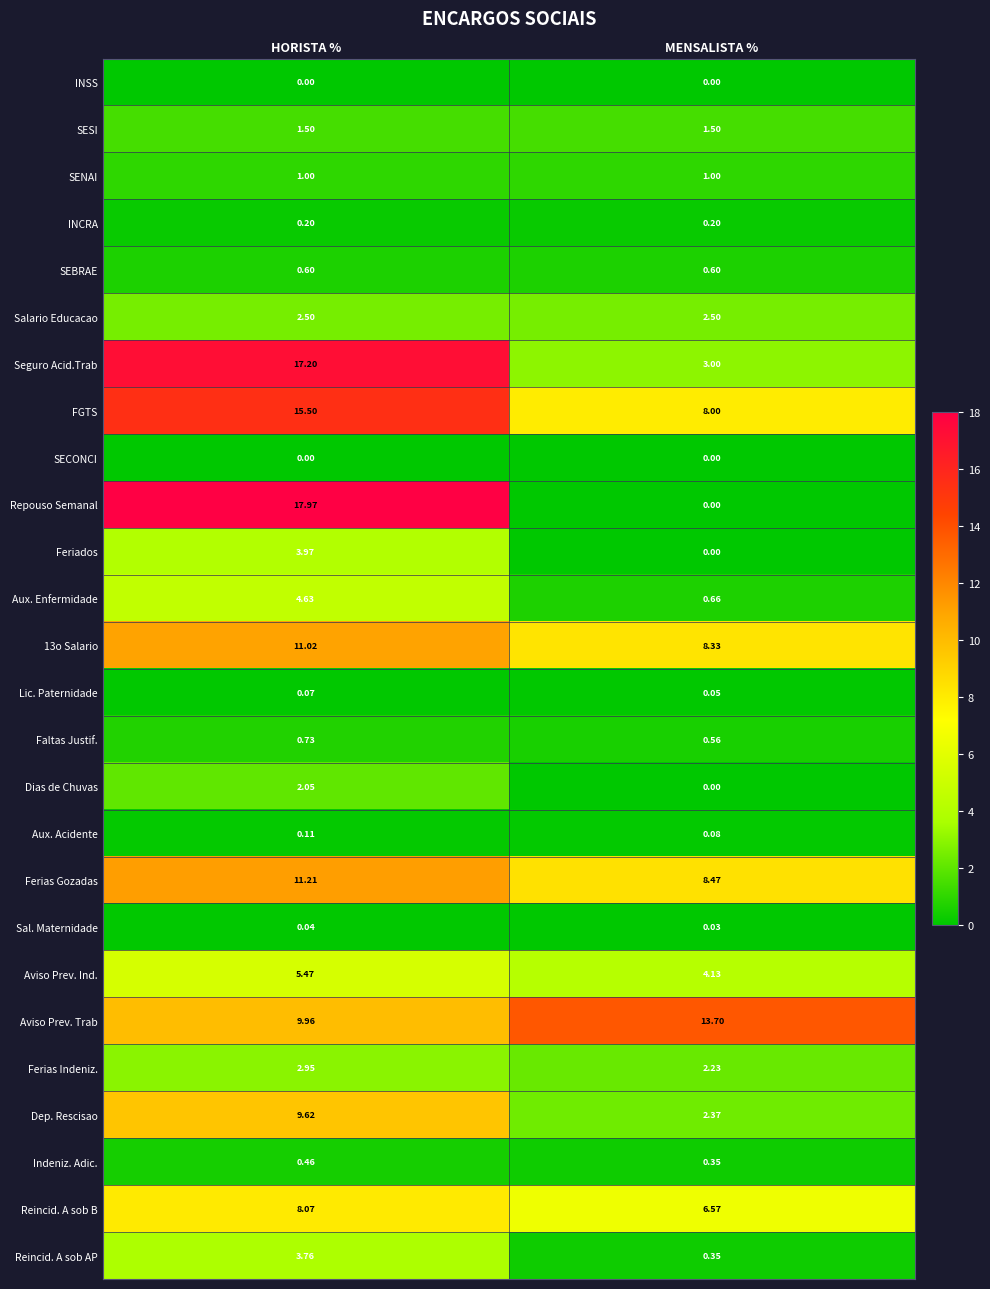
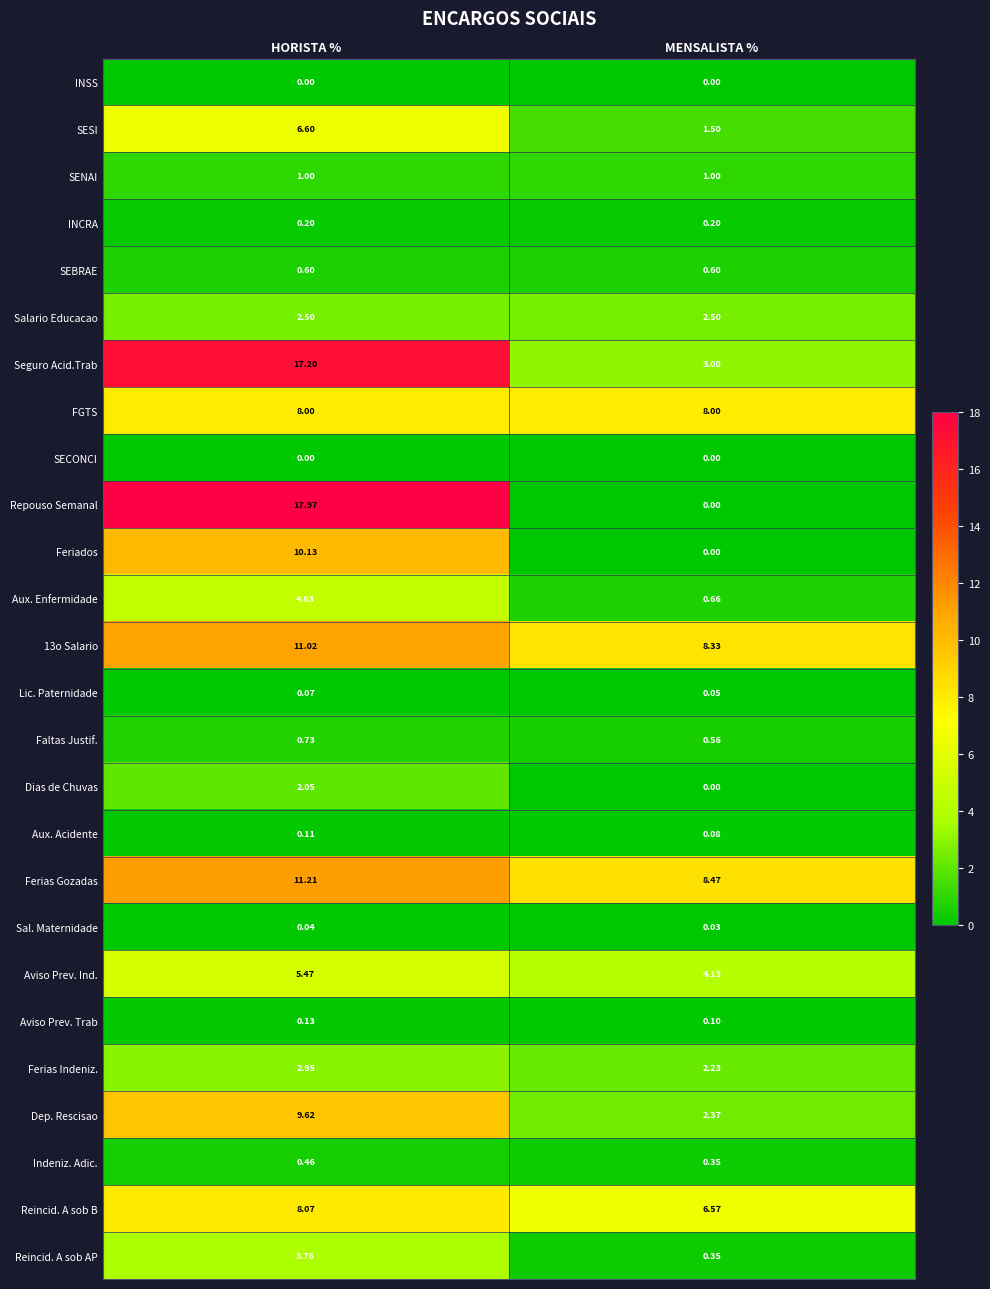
SESI, HORISTA %: 1.50 -> 6.60
FGTS, HORISTA %: 15.50 -> 8.00
Feriados, HORISTA %: 3.97 -> 10.13
Aviso Prev. Trab, HORISTA %: 9.96 -> 0.13
Aviso Prev. Trab, MENSALISTA %: 13.70 -> 0.10
